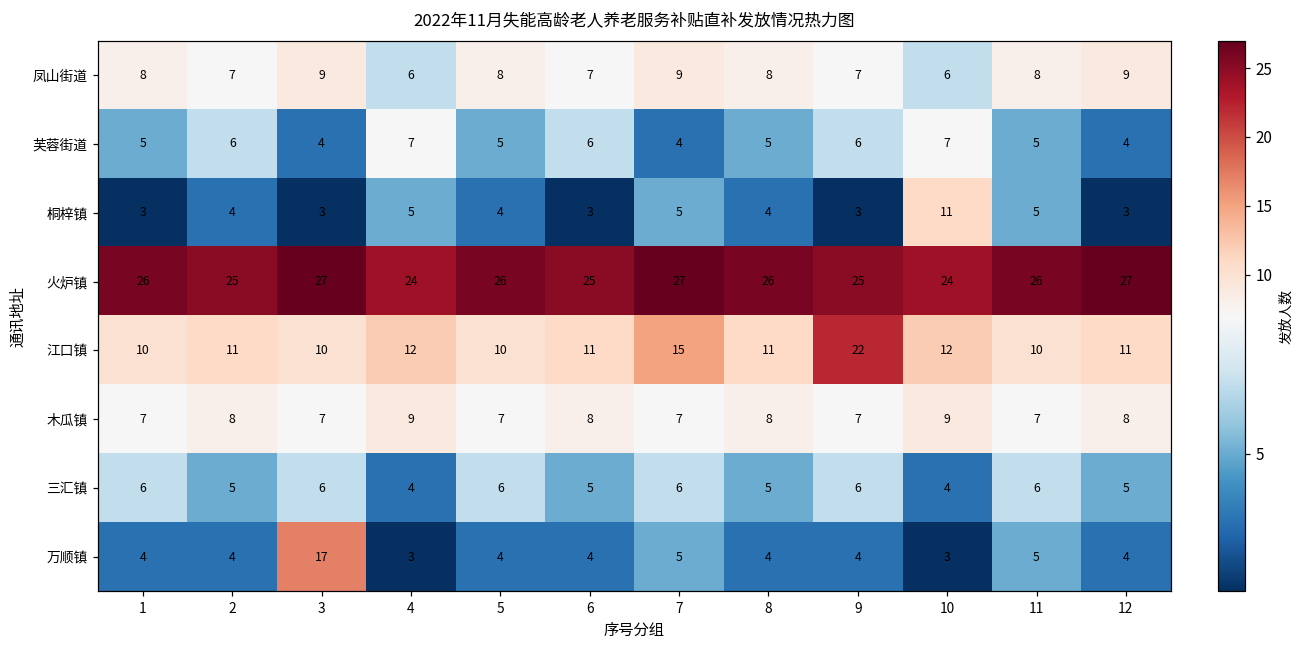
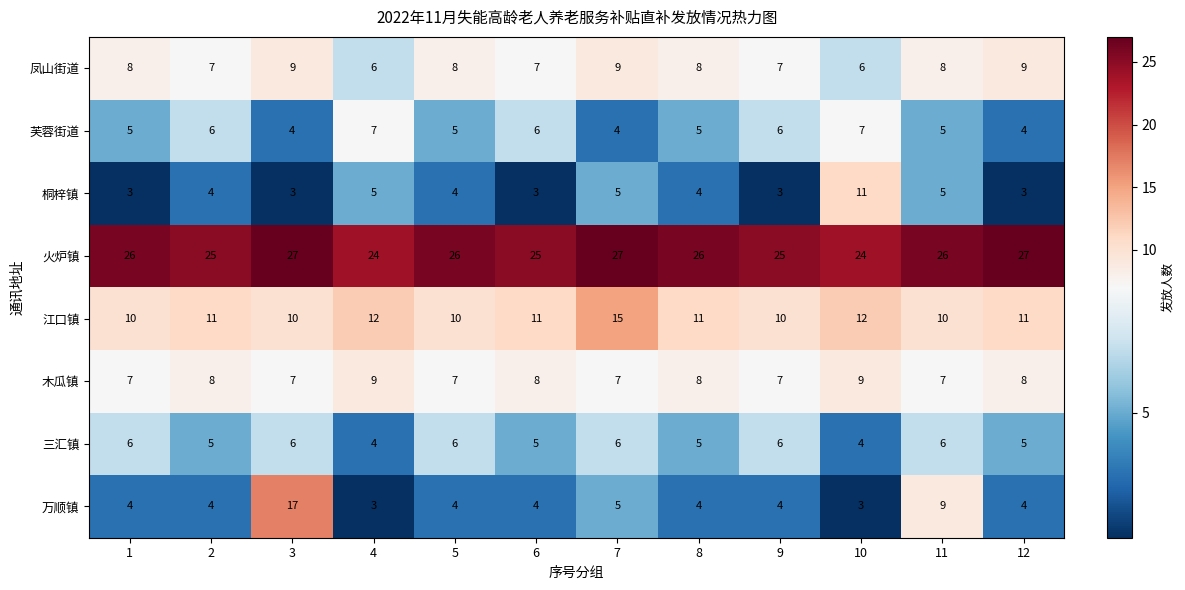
江口镇, 9: 22 -> 10
万顺镇, 11: 5 -> 9
